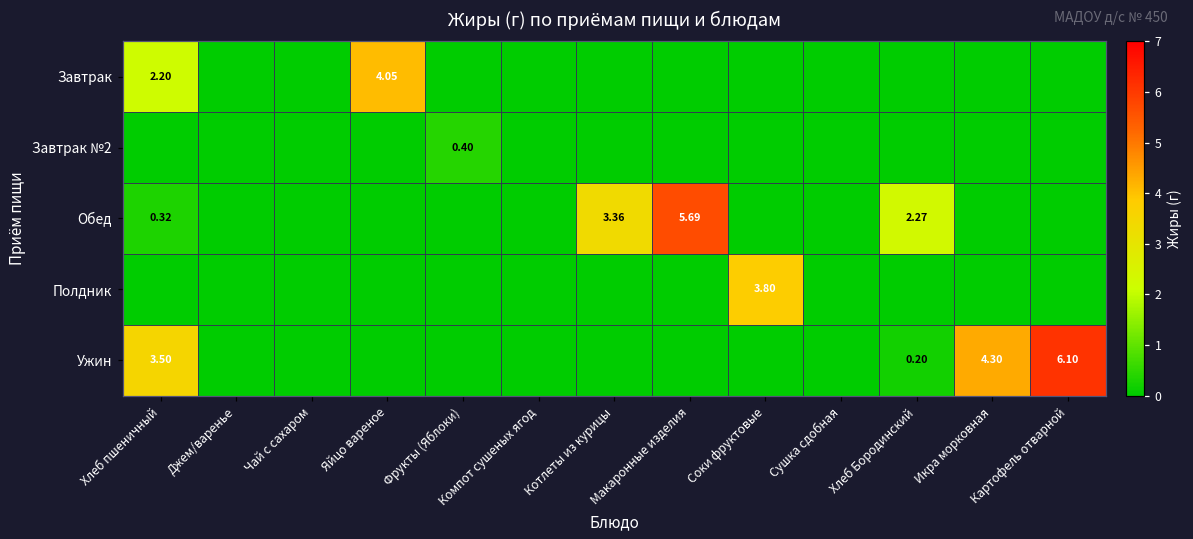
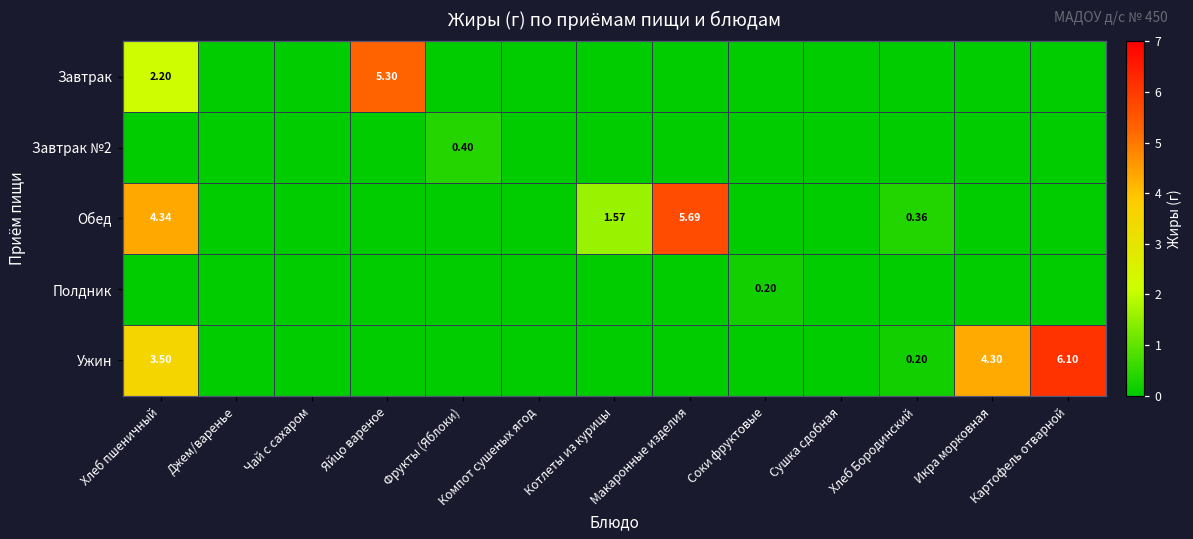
Завтрак, Яйцо вареное: 4.05 -> 5.30
Обед, Хлеб пшеничный: 0.32 -> 4.34
Обед, Котлеты из курицы: 3.36 -> 1.57
Обед, Хлеб Бородинский: 2.27 -> 0.36
Полдник, Соки фруктовые: 3.80 -> 0.20
